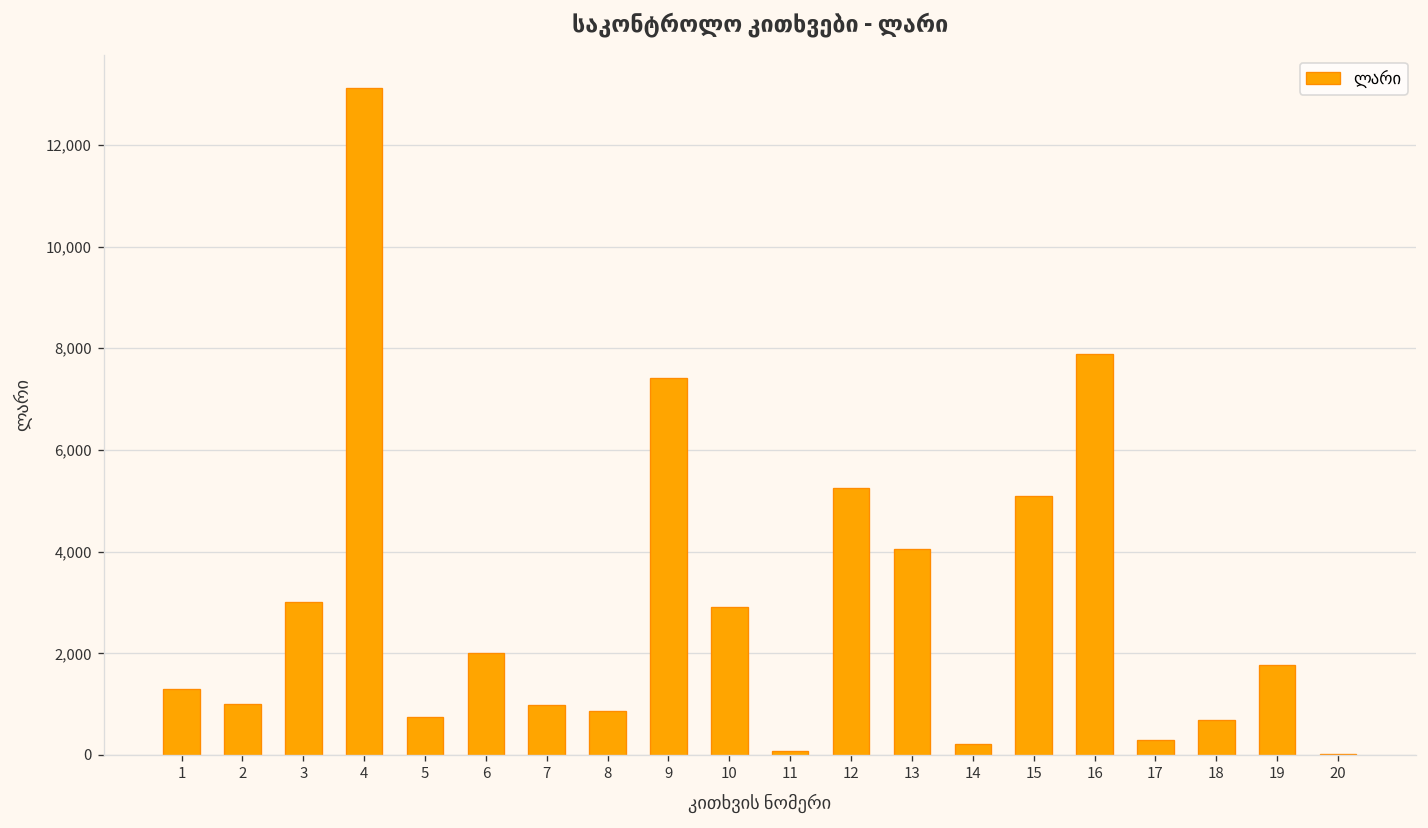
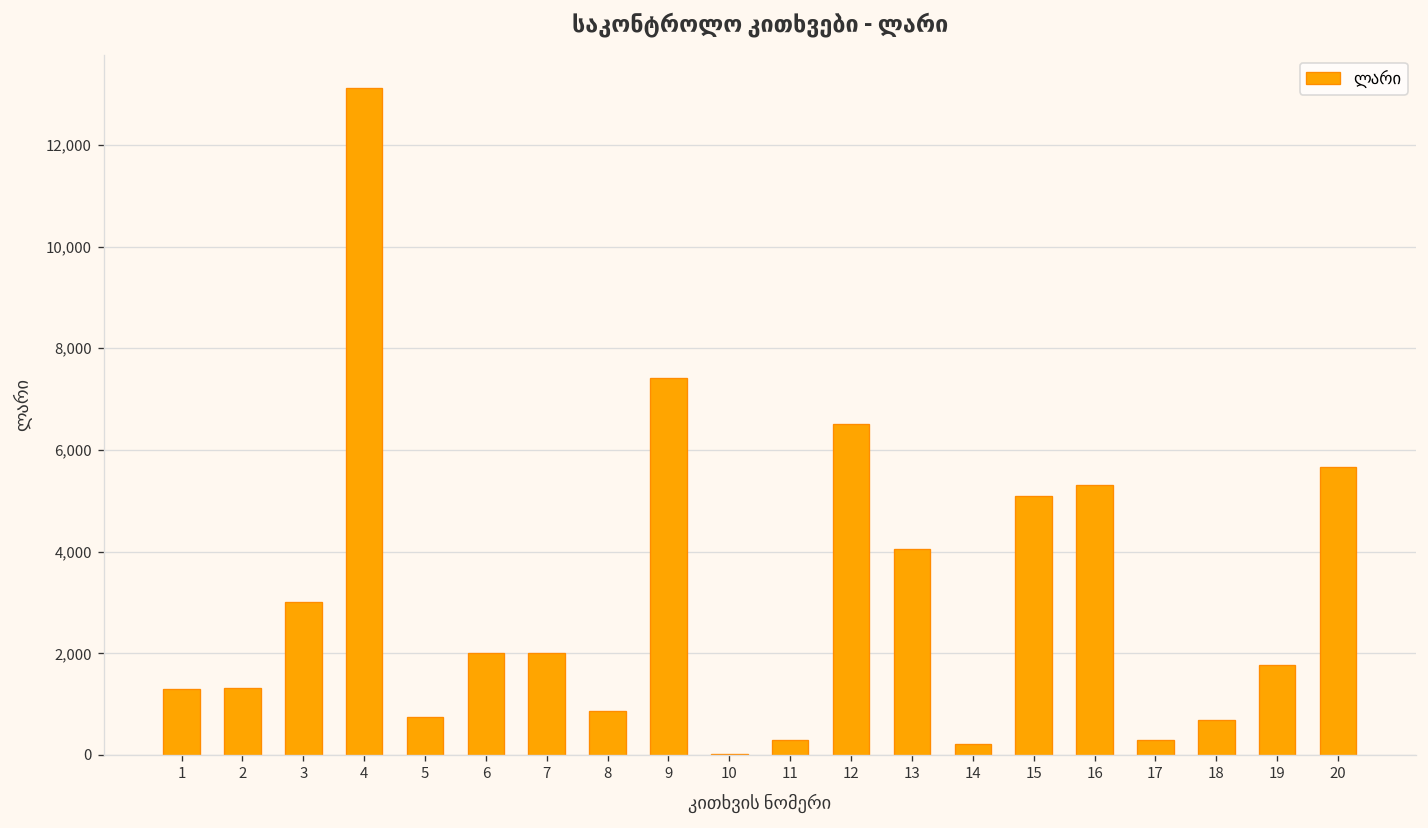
2: 1,000 -> 1,300
7: 1,000 -> 2,000
10: 2,900 -> 0
11: 100 -> 300
12: 5,200 -> 6,500
16: 7,900 -> 5,300
20: 0 -> 5,700
